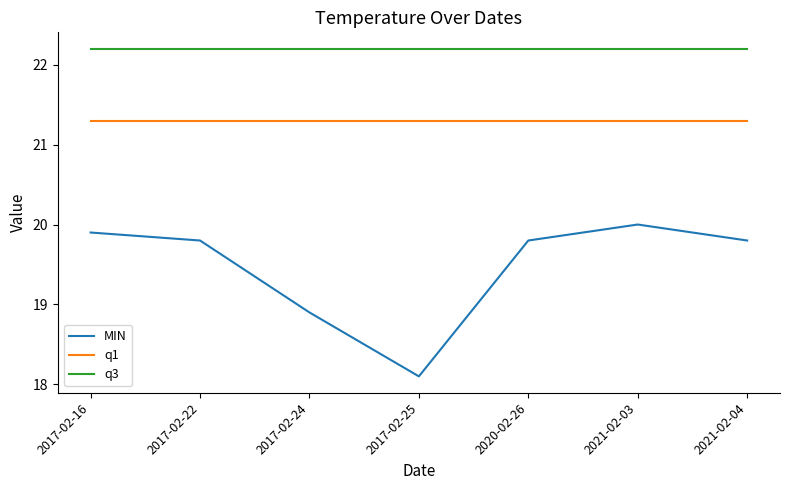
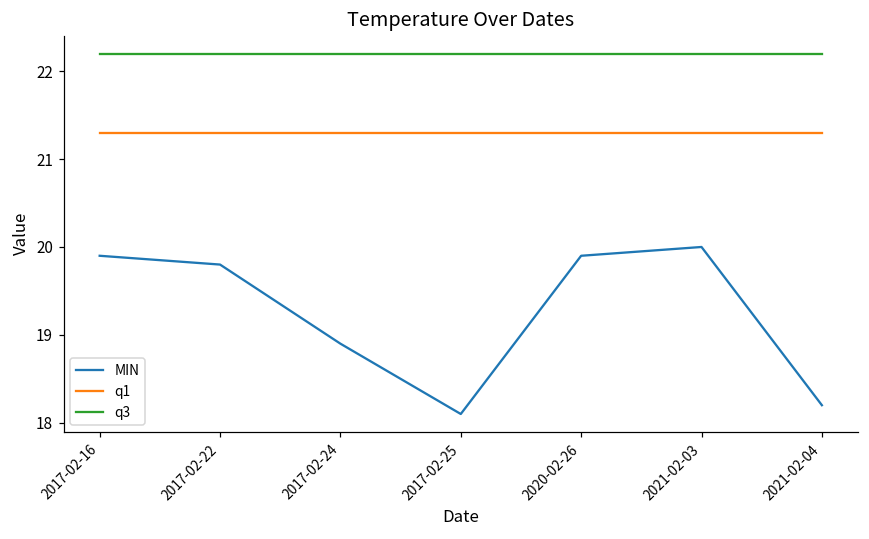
MIN, 2020-02-26: 19.8 -> 19.9
MIN, 2021-02-04: 19.8 -> 18.2
